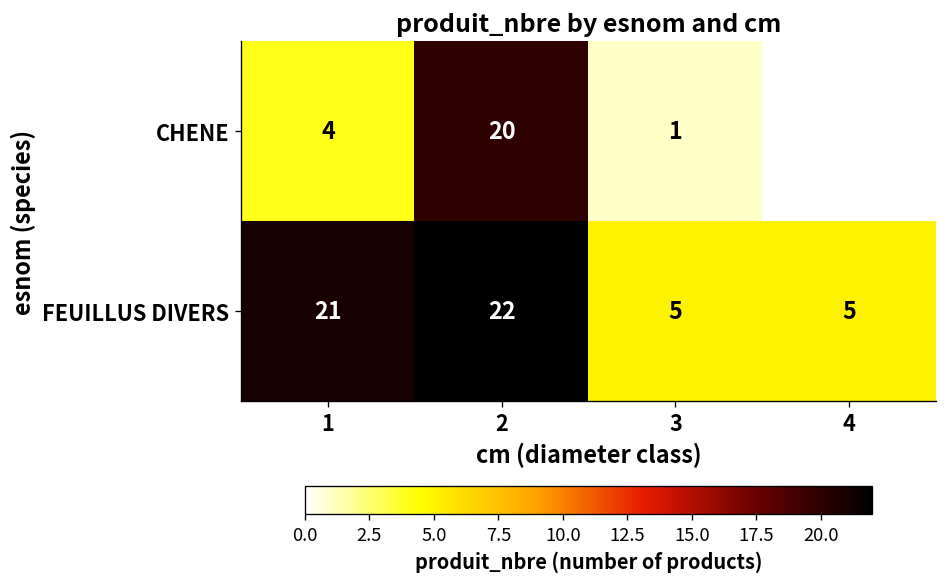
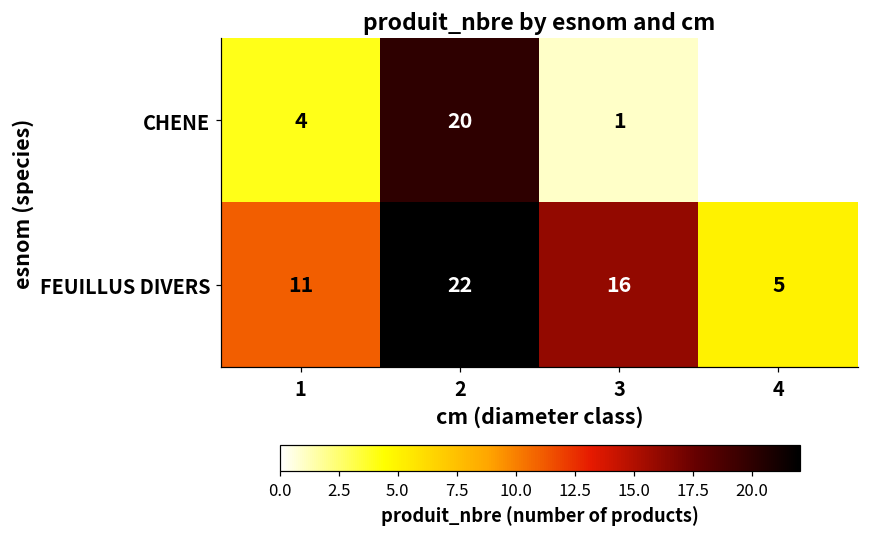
FEUILLUS DIVERS, 1: 21 -> 11
FEUILLUS DIVERS, 3: 5 -> 16
